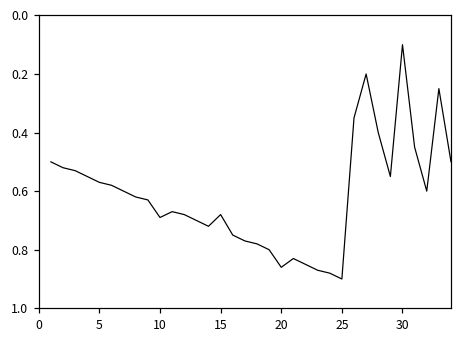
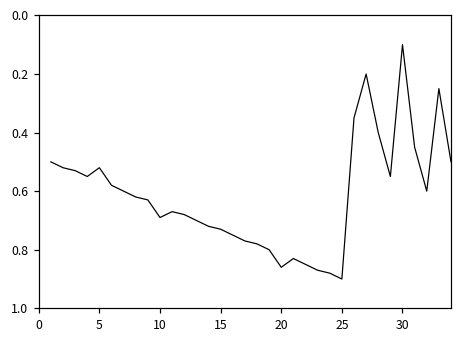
5: 0.57 -> 0.52
15: 0.68 -> 0.73
